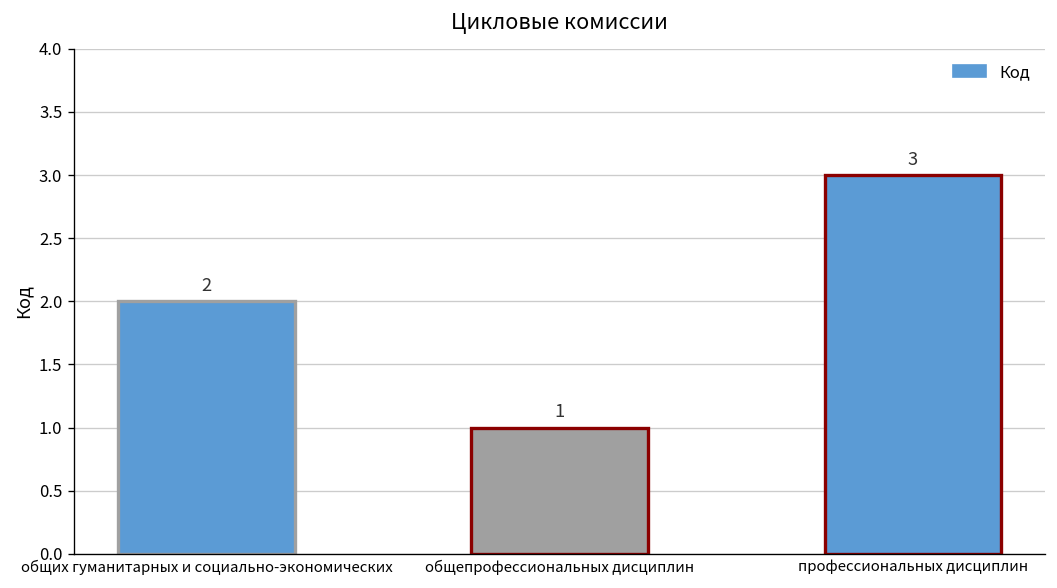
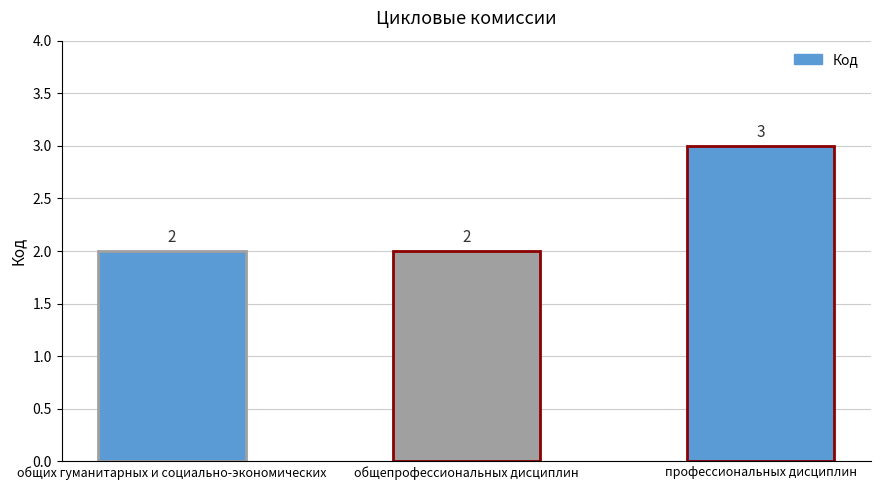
общепрофессиональных дисциплин: 1 -> 2
